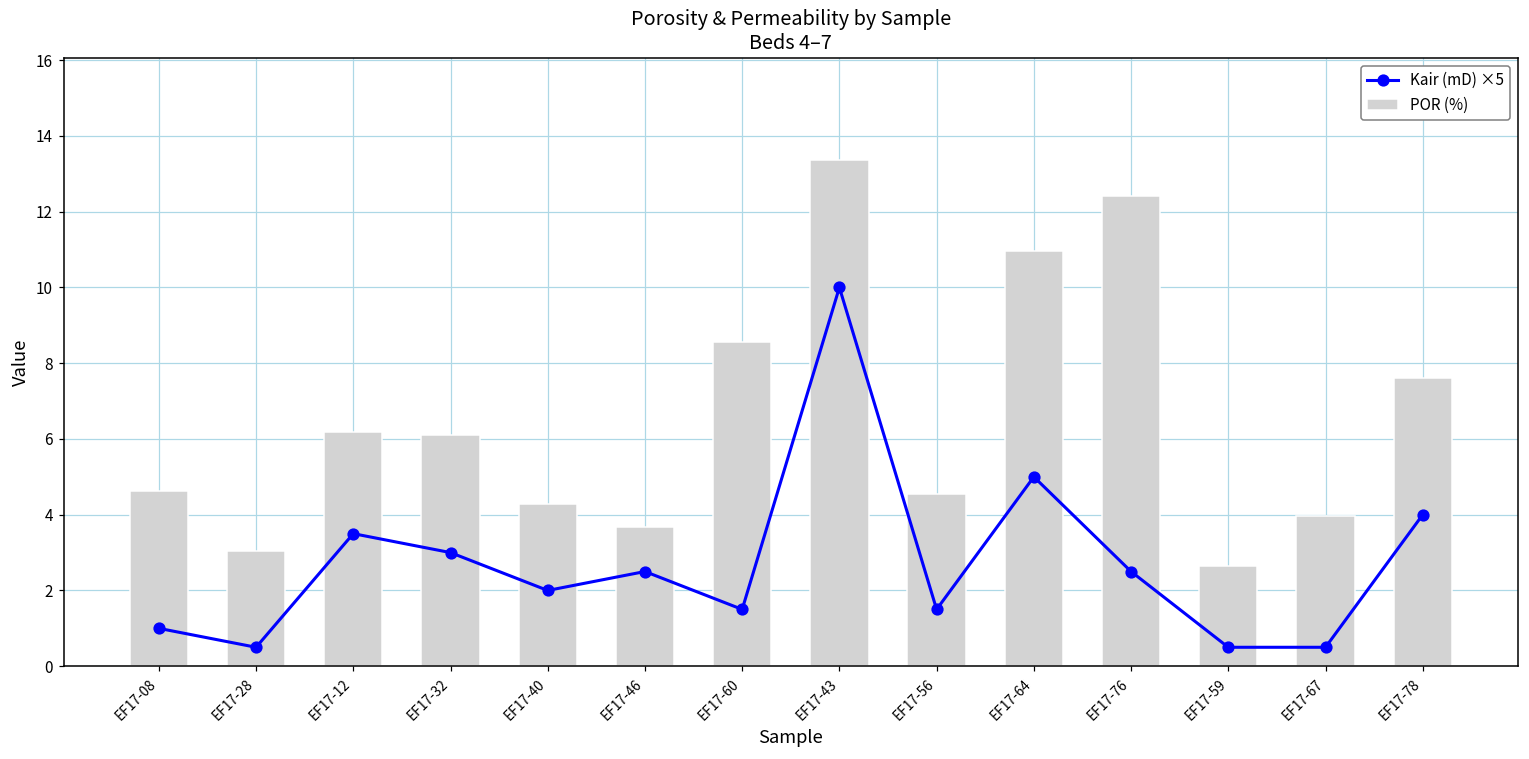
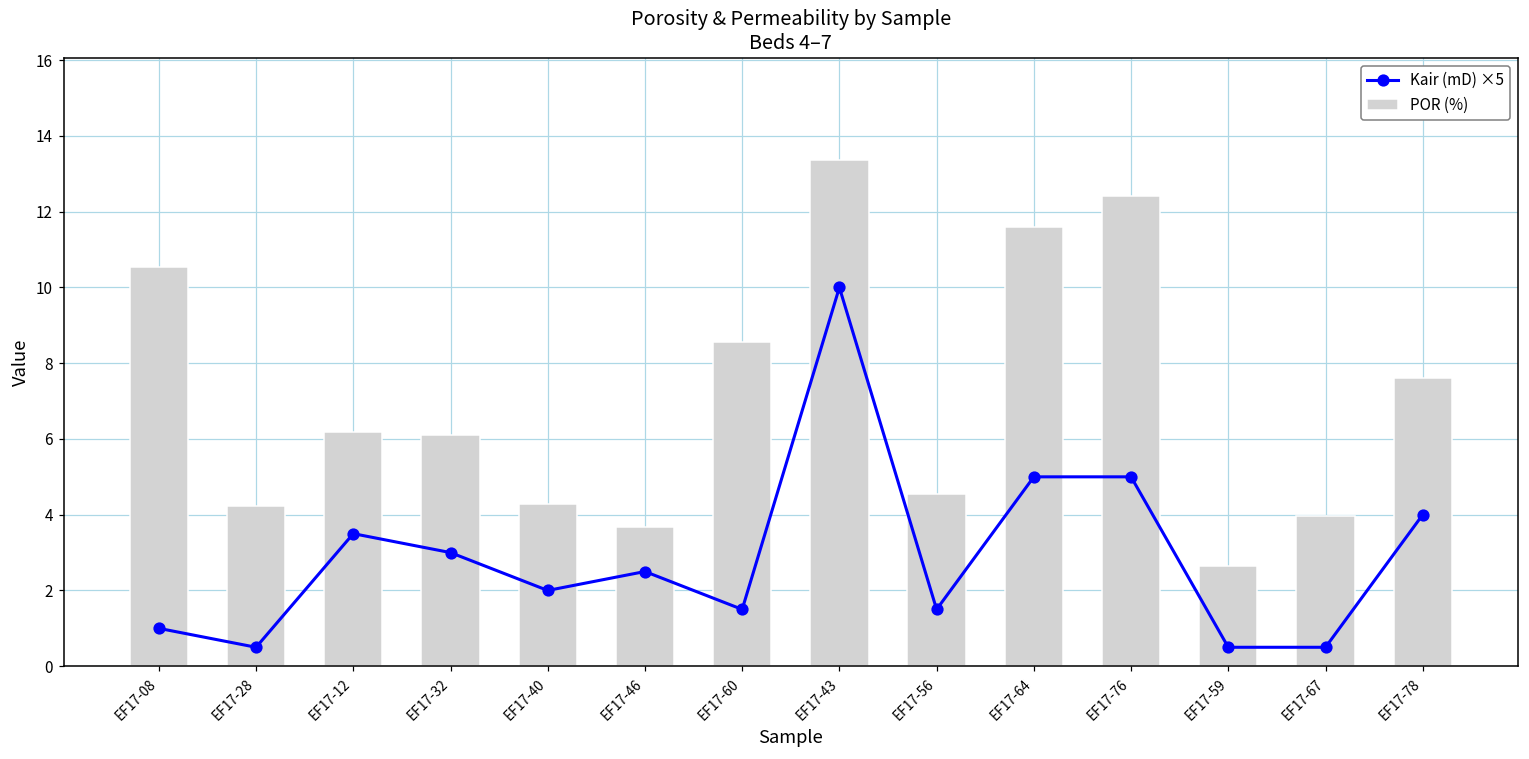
POR (%), EF17-08: 4.6 -> 10.5
POR (%), EF17-28: 3.1 -> 4.2
POR (%), EF17-64: 11.0 -> 11.6
Kair (mD) ×5, EF17-76: 2.5 -> 5.0
